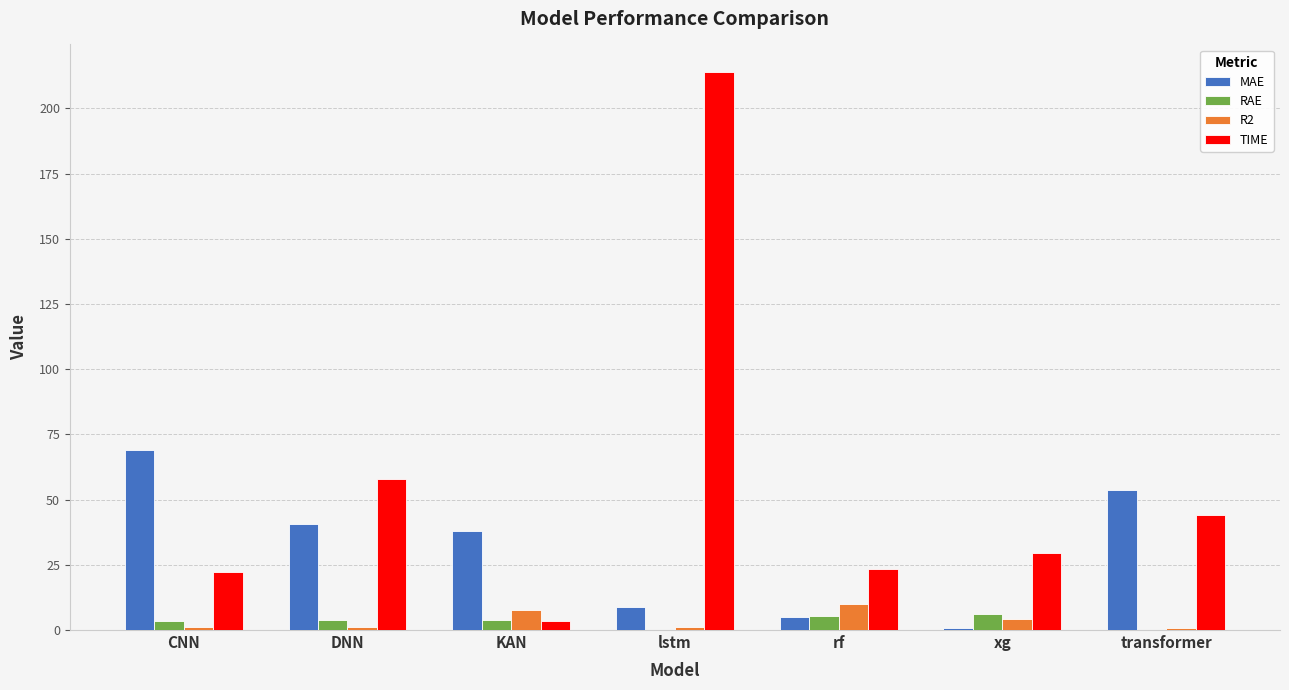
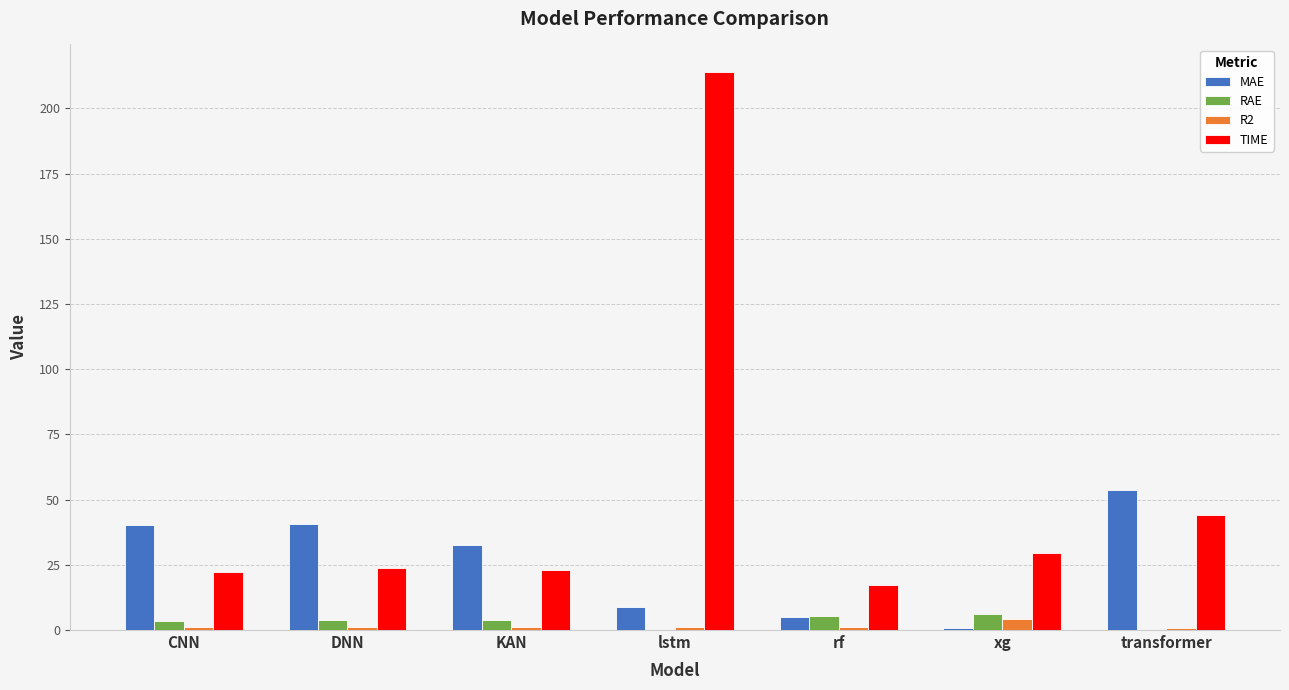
MAE, CNN: 69 -> 40
TIME, DNN: 58 -> 24
MAE, KAN: 38 -> 33
R2, KAN: 8 -> 1
TIME, KAN: 4 -> 23
R2, rf: 10 -> 1
TIME, rf: 23 -> 17
